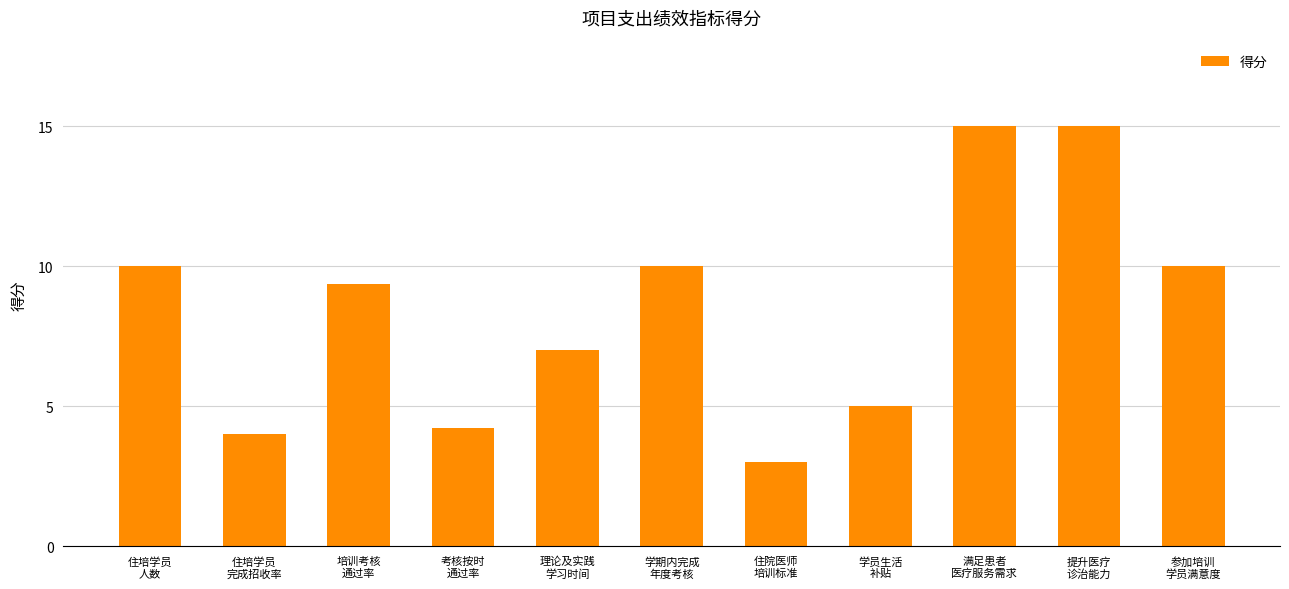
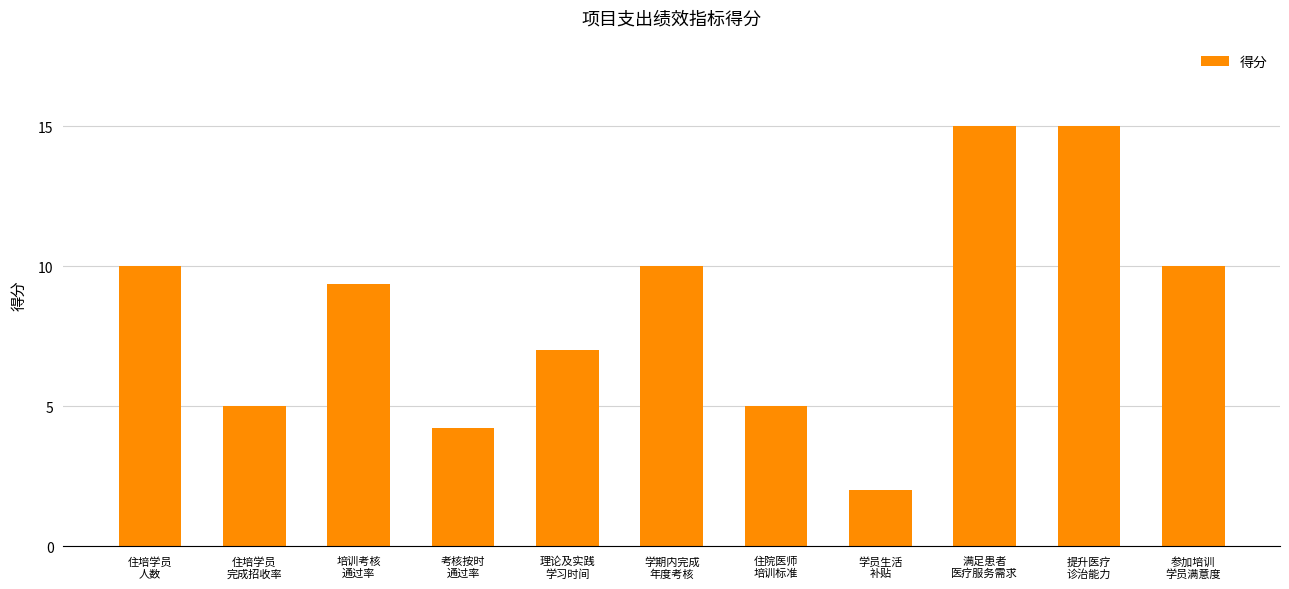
住培学员 完成招收率: 4 -> 5
住院医师 培训标准: 3 -> 5
学员生活 补贴: 5 -> 2
